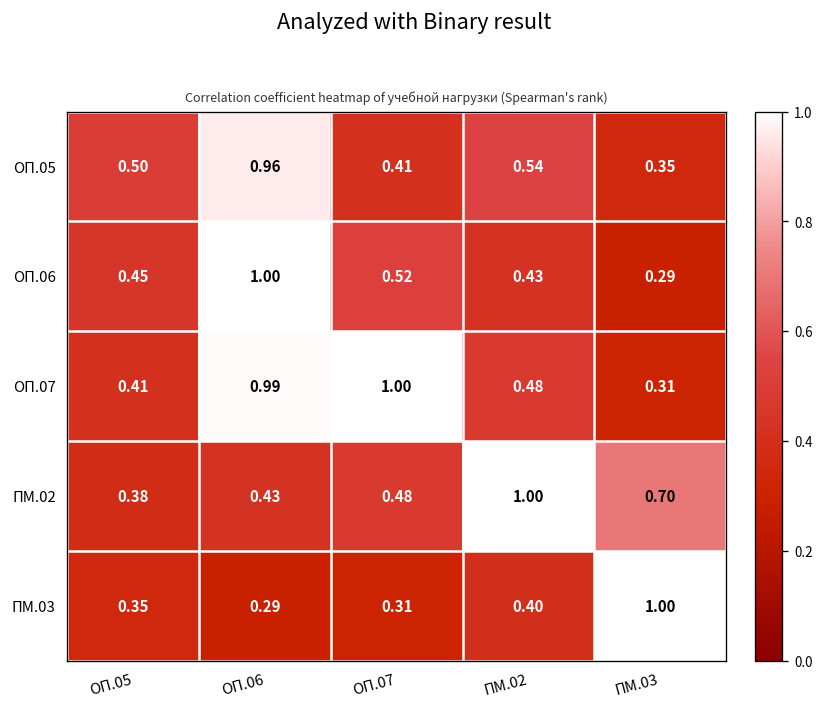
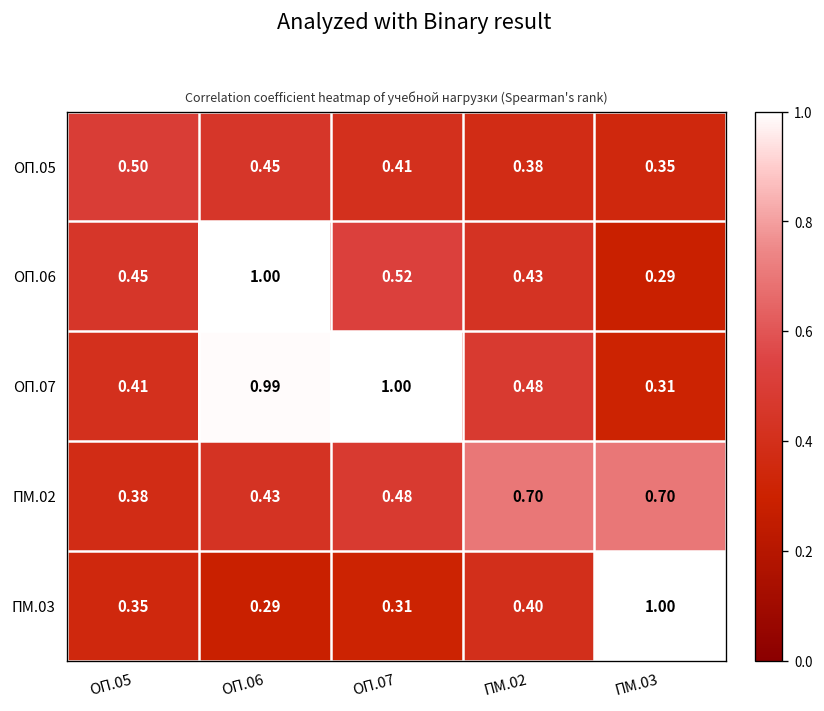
ОП.05, ОП.06: 0.96 -> 0.45
ОП.05, ПМ.02: 0.54 -> 0.38
ПМ.02, ПМ.02: 1.00 -> 0.70
